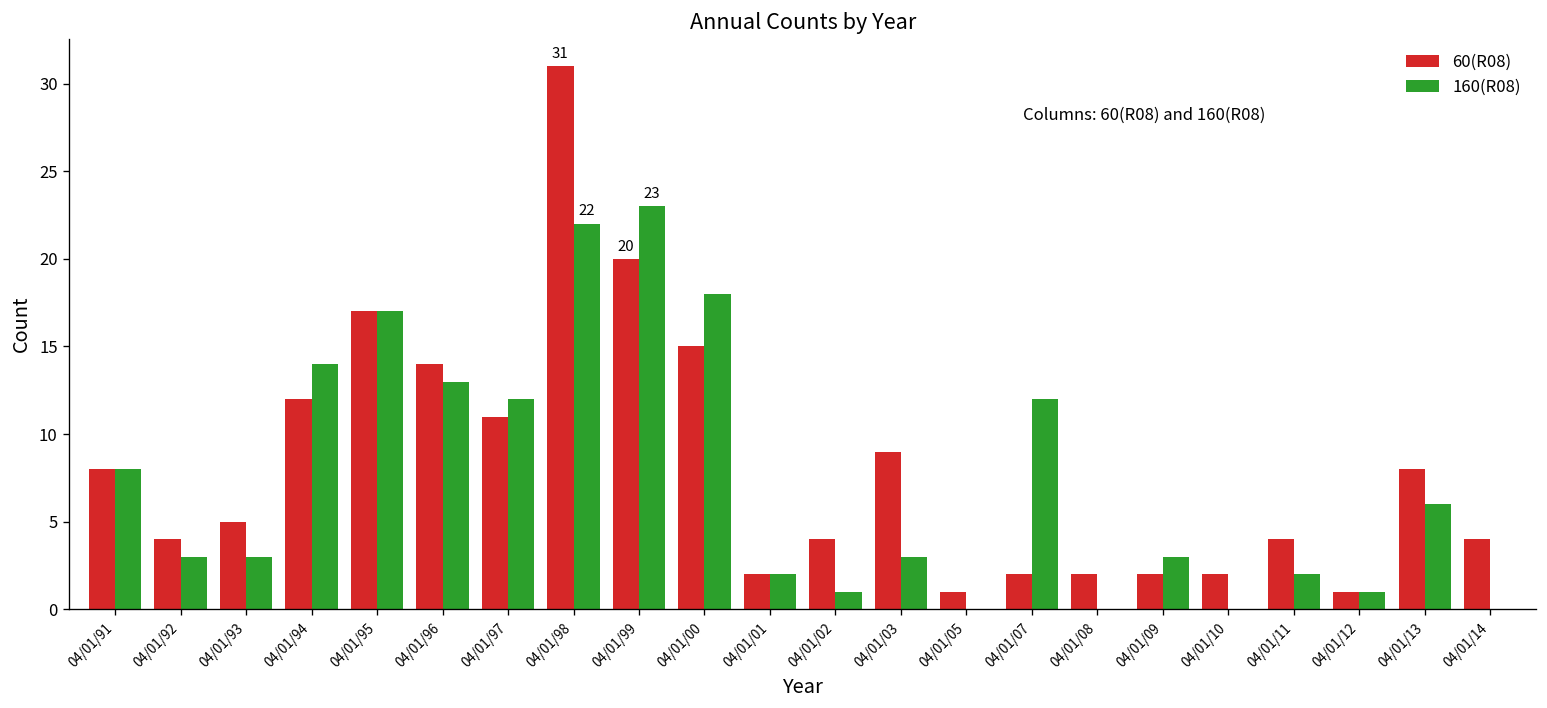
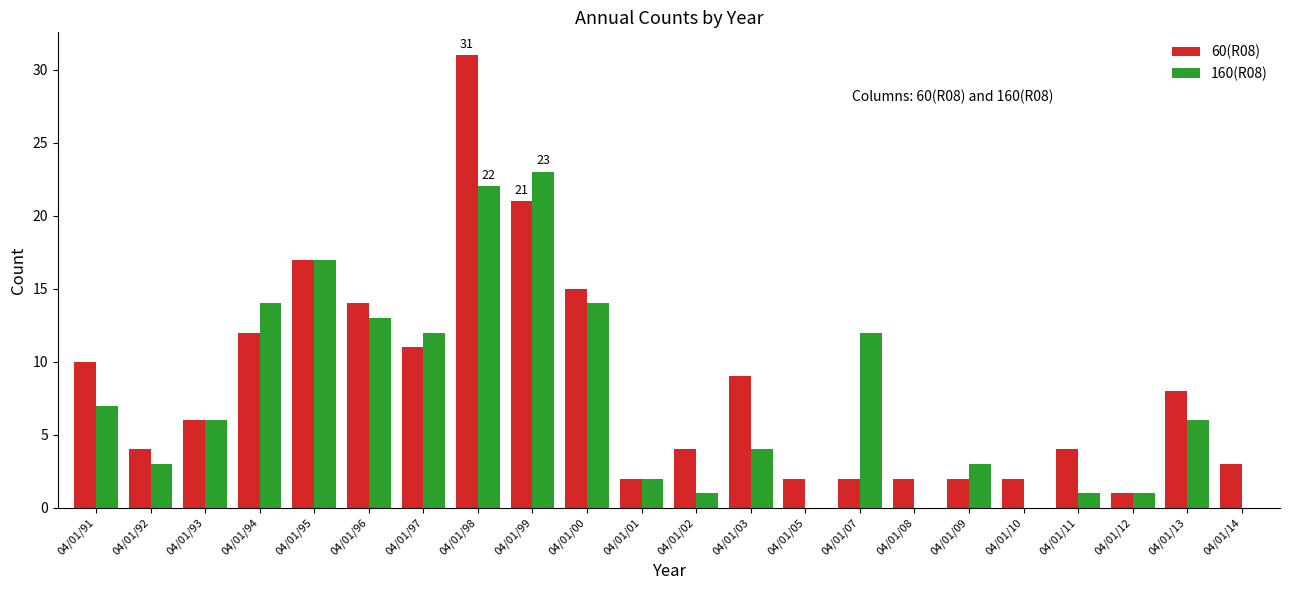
60(R08), 04/01/91: 8 -> 10
160(R08), 04/01/91: 8 -> 7
60(R08), 04/01/93: 5 -> 6
160(R08), 04/01/93: 3 -> 6
60(R08), 04/01/99: 20 -> 21
160(R08), 04/01/00: 18 -> 14
160(R08), 04/01/03: 3 -> 4
60(R08), 04/01/05: 1 -> 2
160(R08), 04/01/11: 2 -> 1
60(R08), 04/01/14: 4 -> 3
